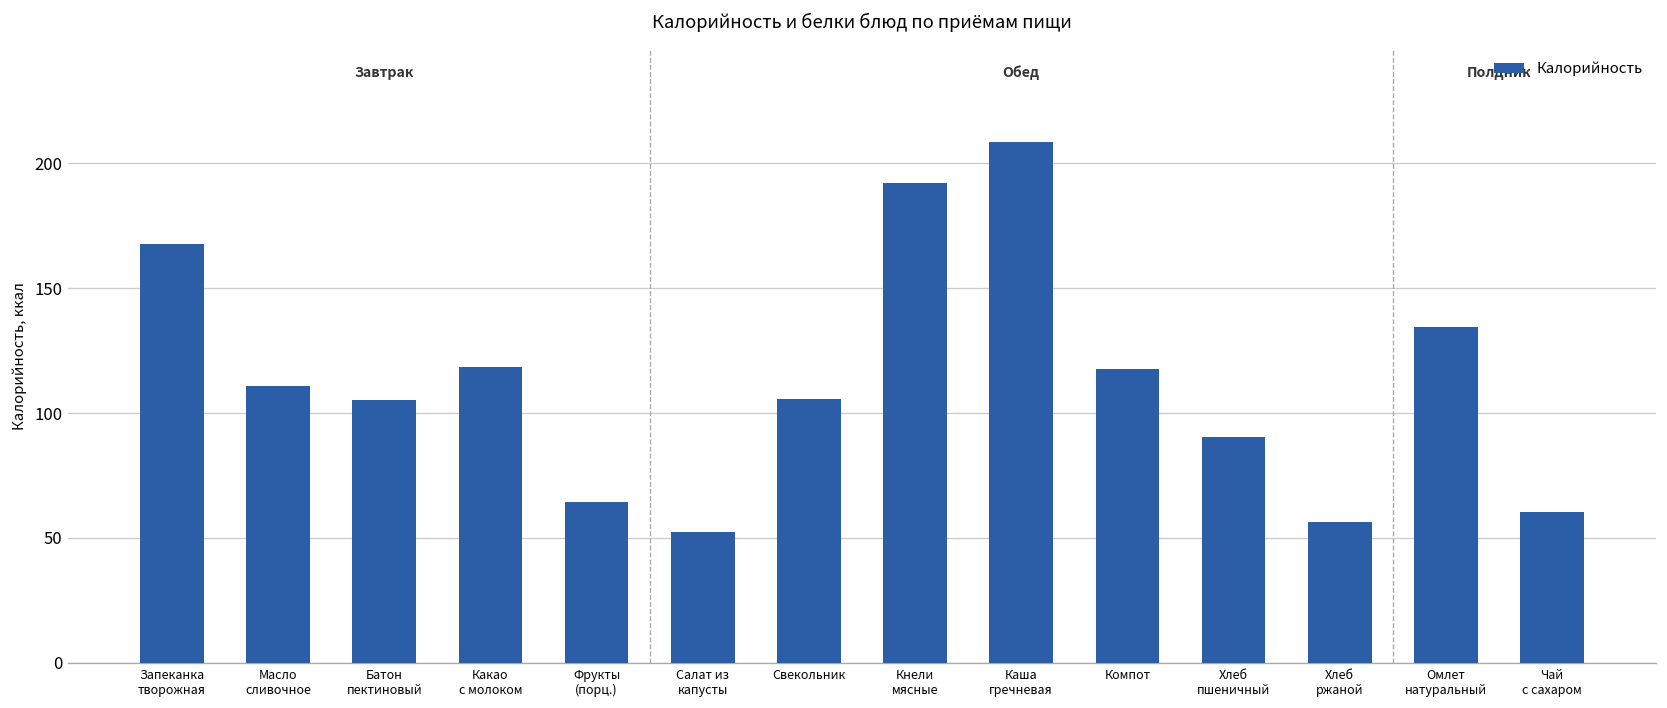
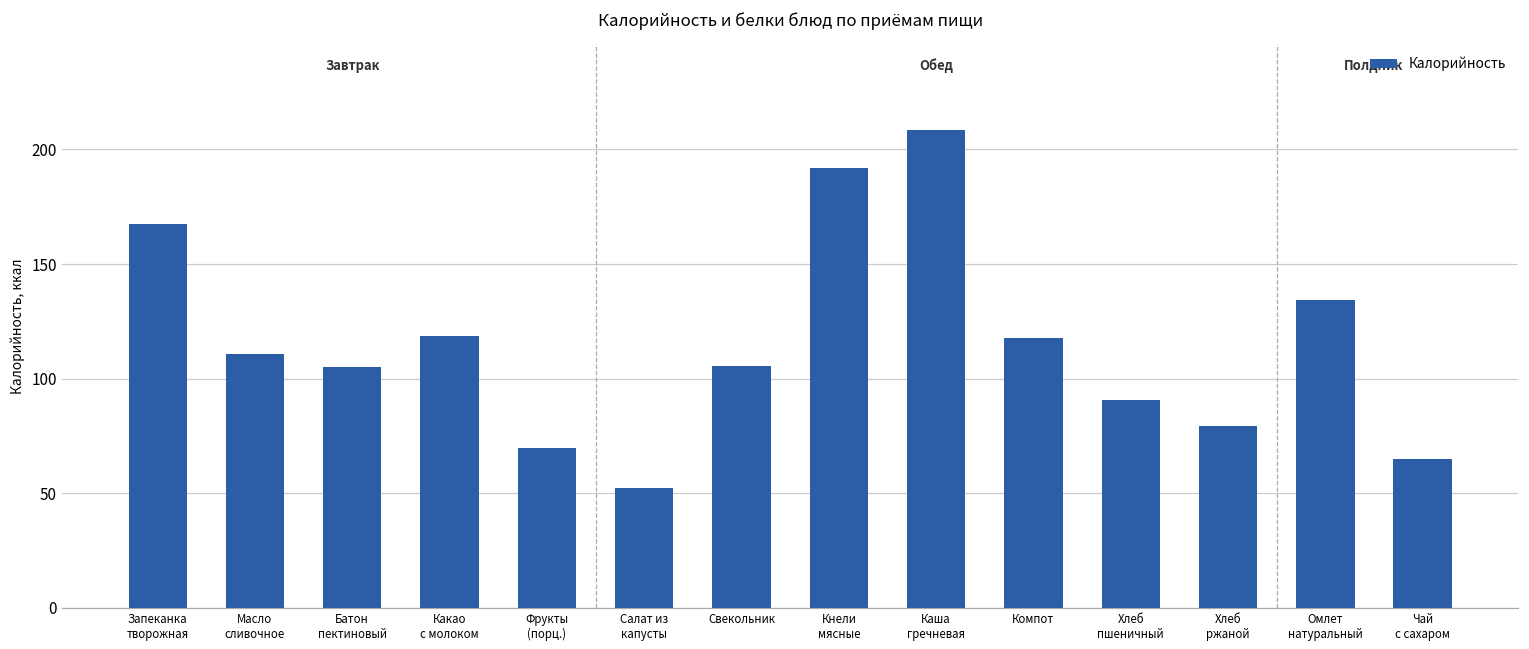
Фрукты (порц.): 65 -> 70
Хлеб ржаной: 56 -> 79
Чай с сахаром: 61 -> 65
